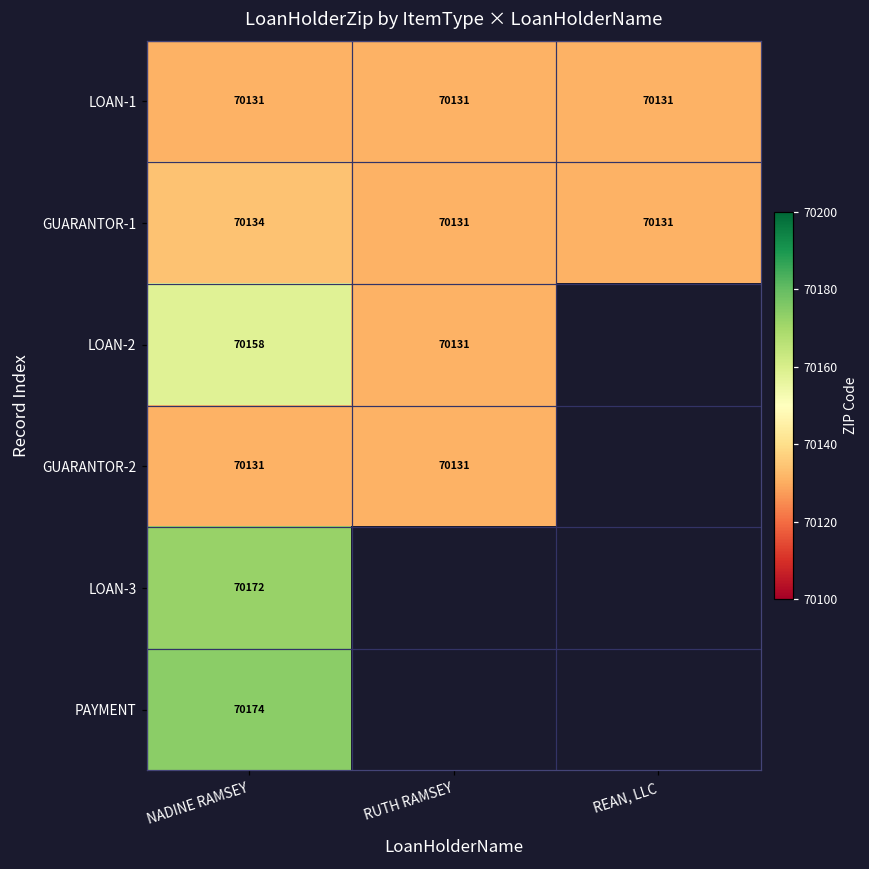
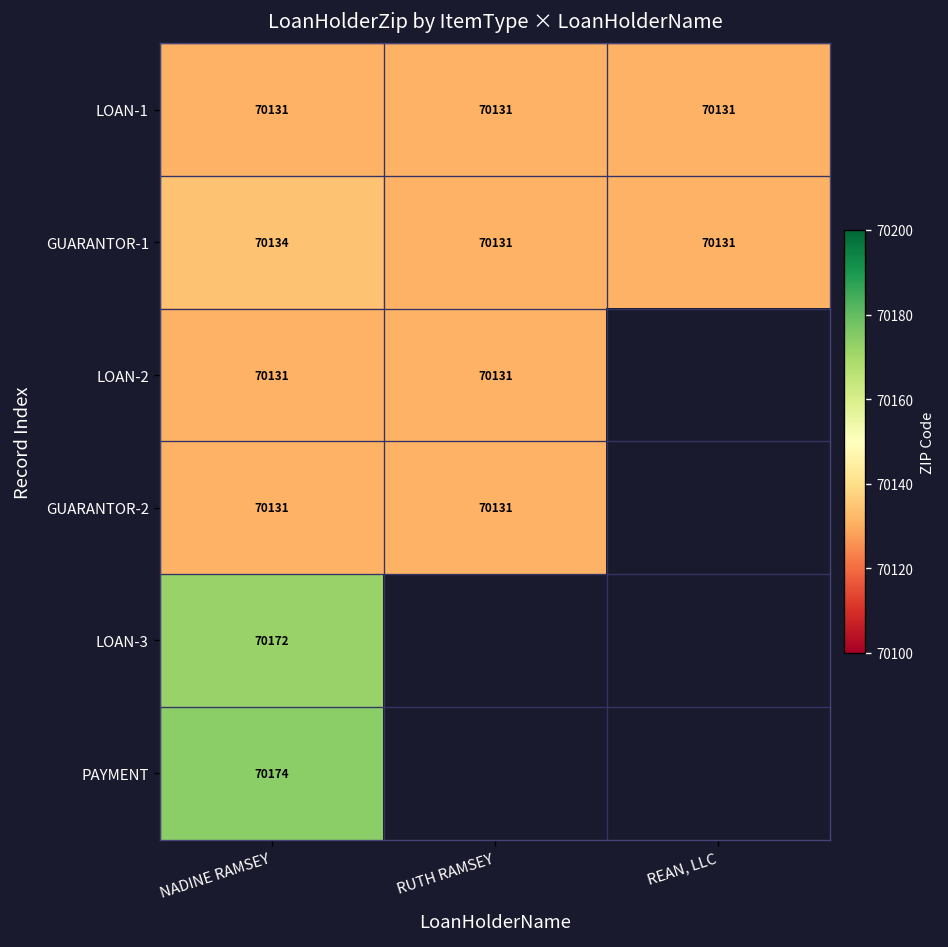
LOAN-2, NADINE RAMSEY: 70158 -> 70131
